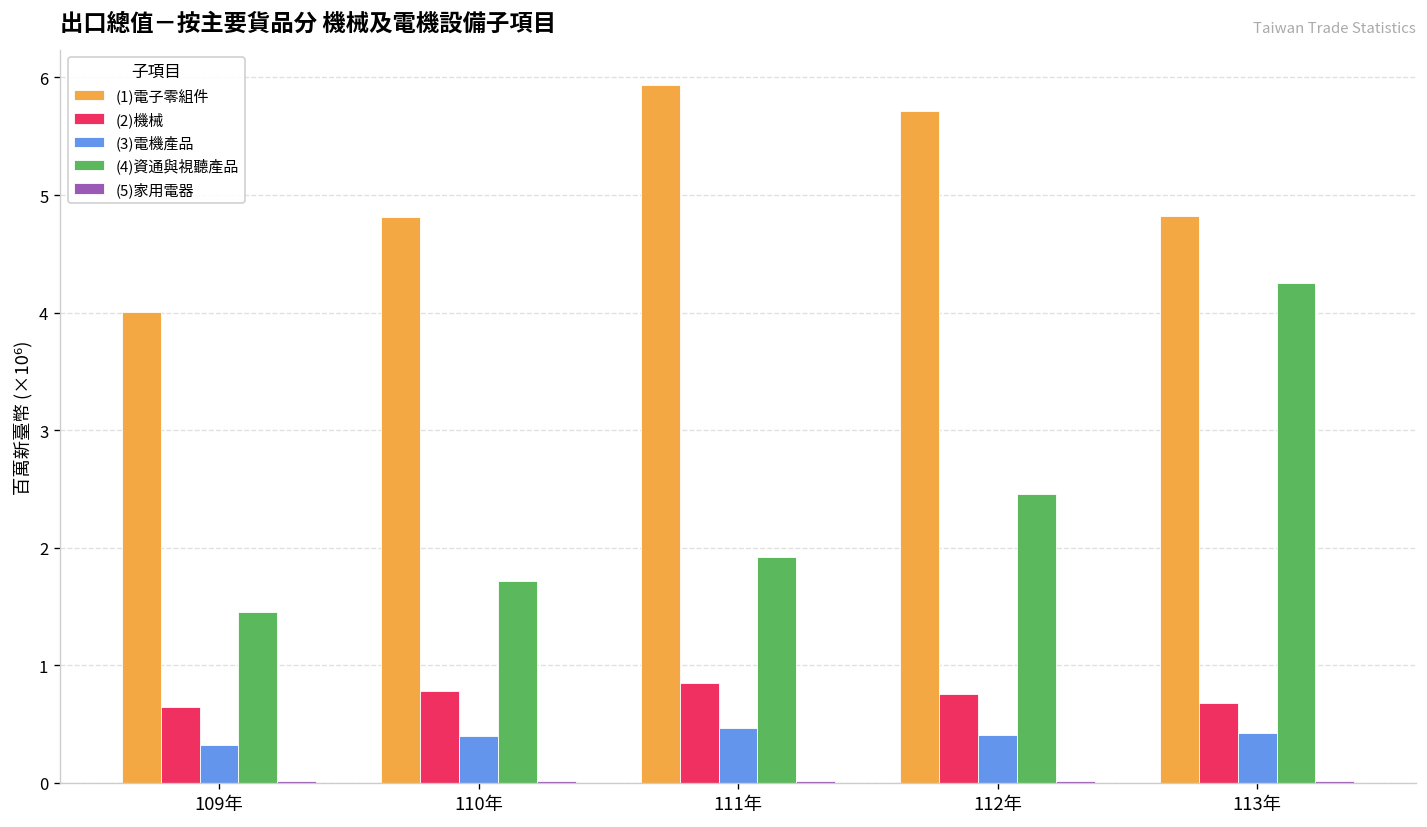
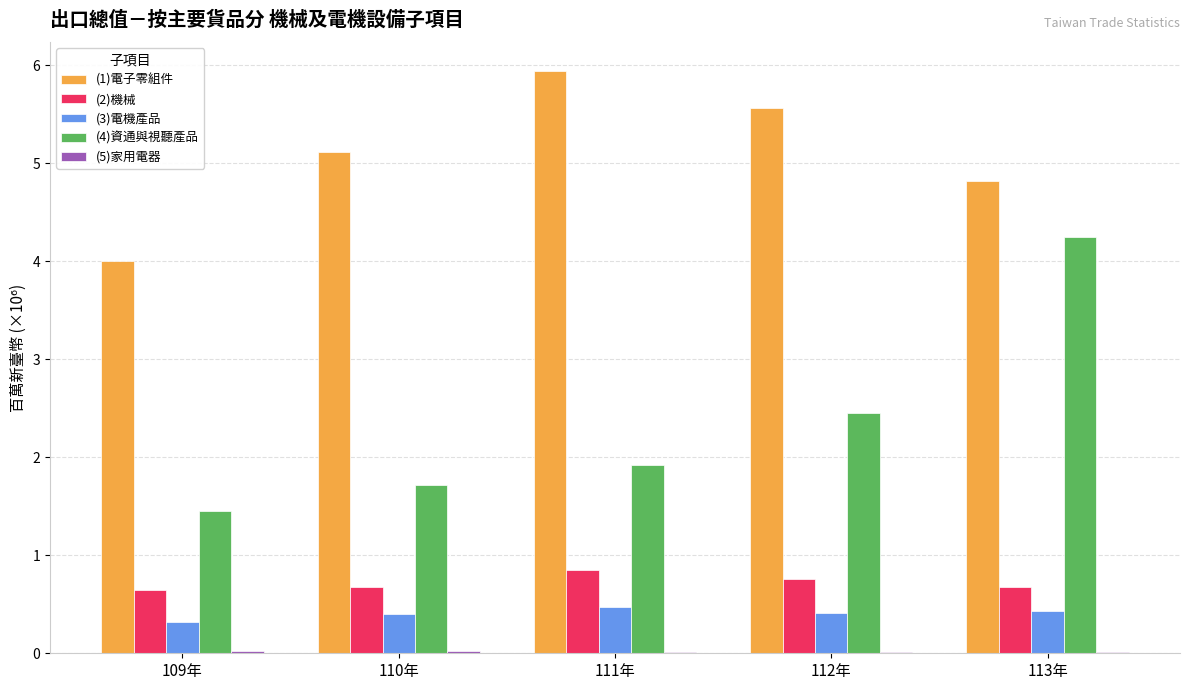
(1)電子零組件, 110年: 4.8 -> 5.1
(2)機械, 110年: 0.8 -> 0.7
(1)電子零組件, 112年: 5.7 -> 5.6
